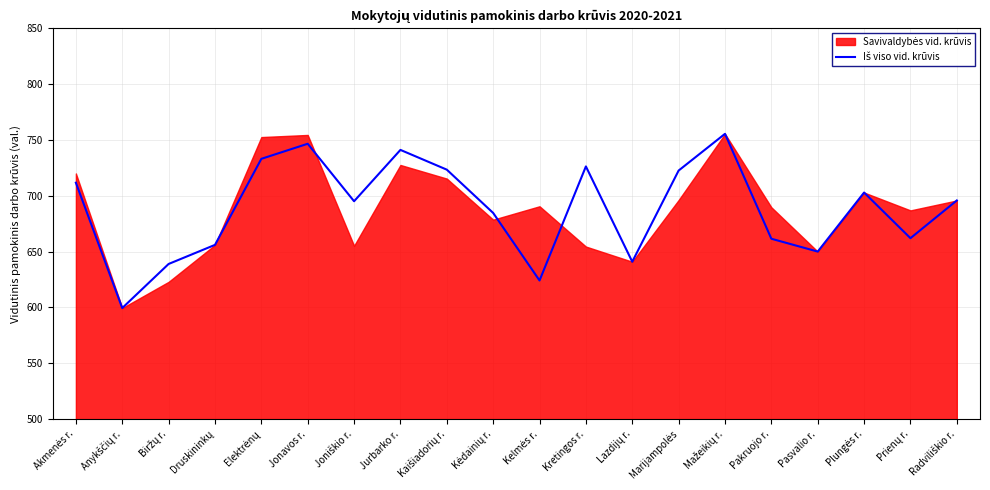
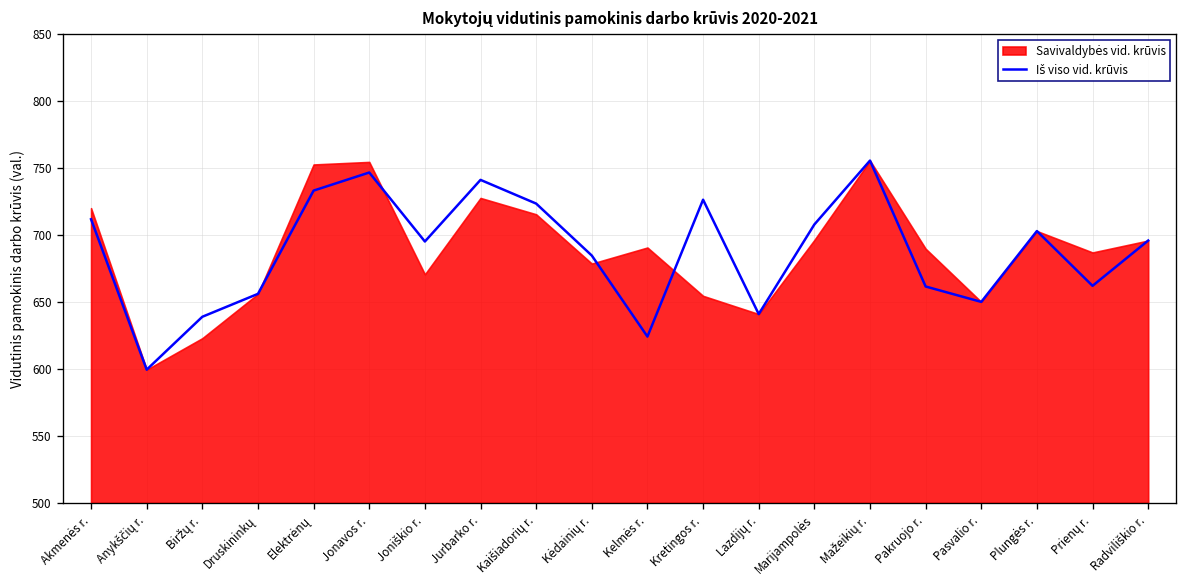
Savivaldybės vid. krūvis, Joniškio r.: 655 -> 671
Iš viso vid. krūvis, Marijampolės: 723 -> 708
